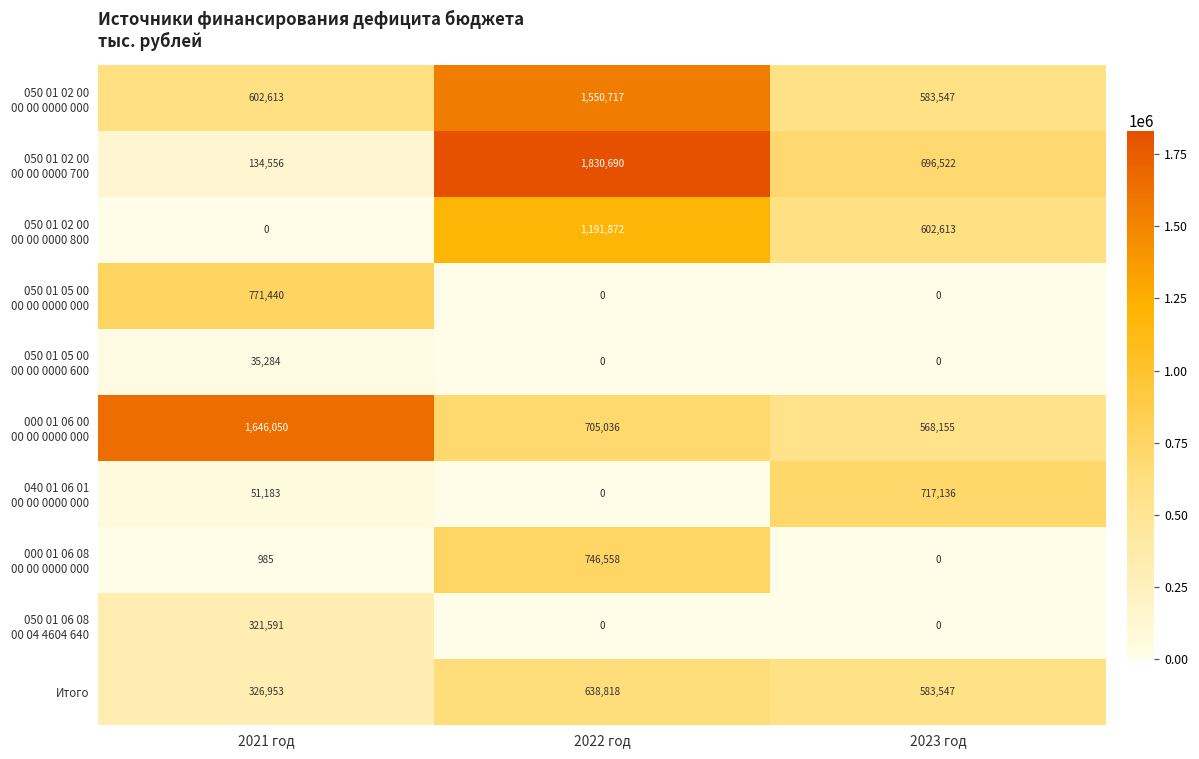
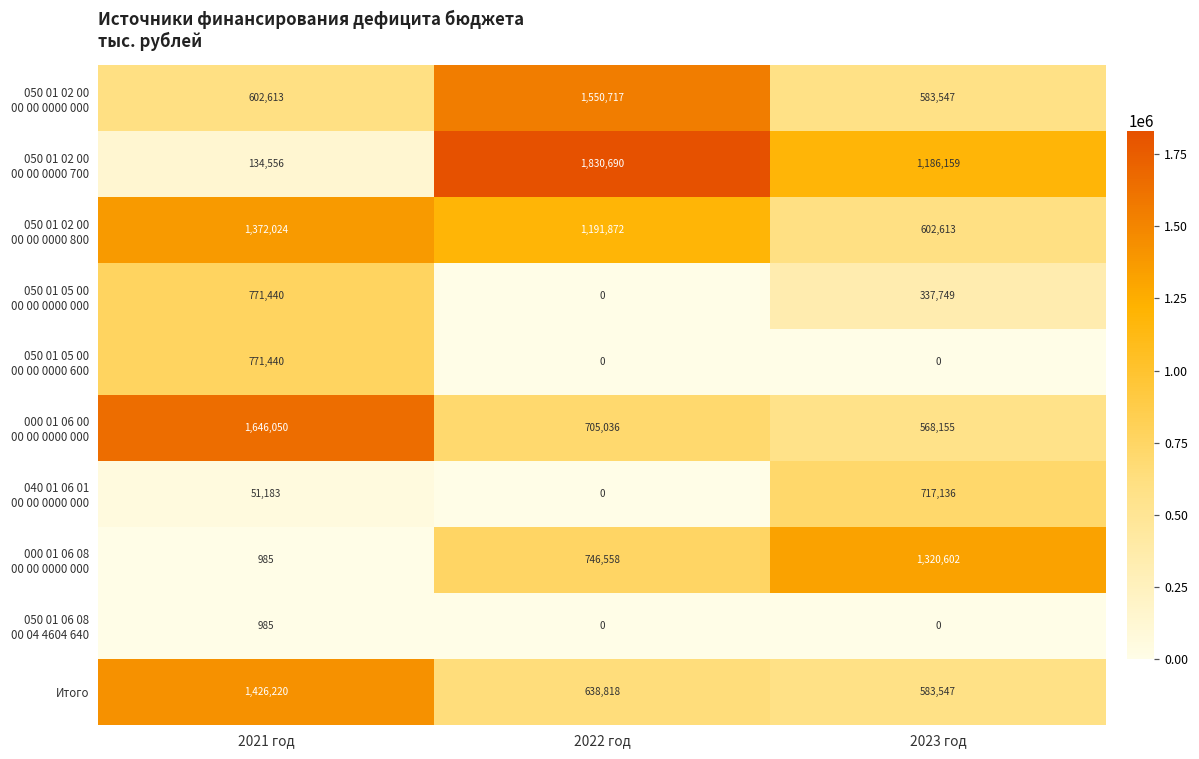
050 01 02 00 00 00 0000 700, 2023 год: 696,522 -> 1,186,159
050 01 02 00 00 00 0000 800, 2021 год: 0 -> 1,372,024
050 01 05 00 00 00 0000 000, 2023 год: 0 -> 337,749
050 01 05 00 00 00 0000 600, 2021 год: 35,284 -> 771,440
000 01 06 08 00 00 0000 000, 2023 год: 0 -> 1,320,602
050 01 06 08 00 04 4604 640, 2021 год: 321,591 -> 985
Итого, 2021 год: 326,953 -> 1,426,220
